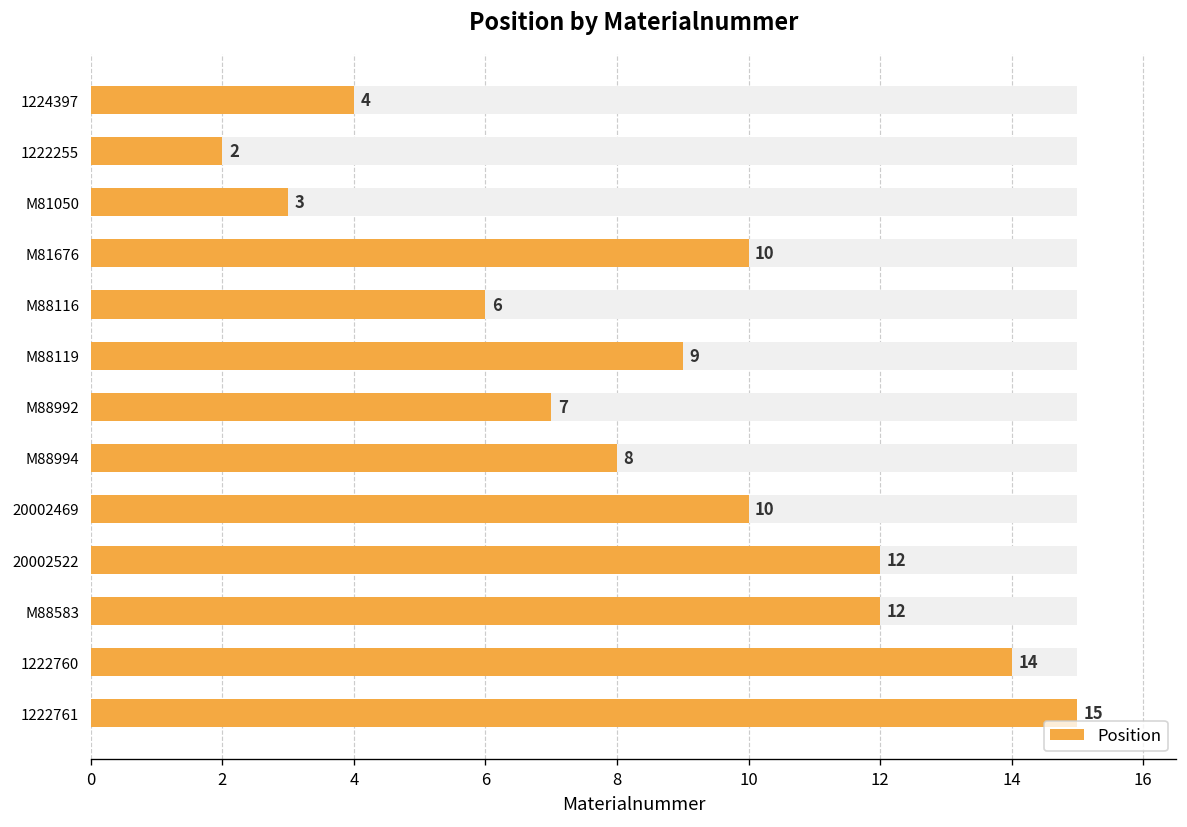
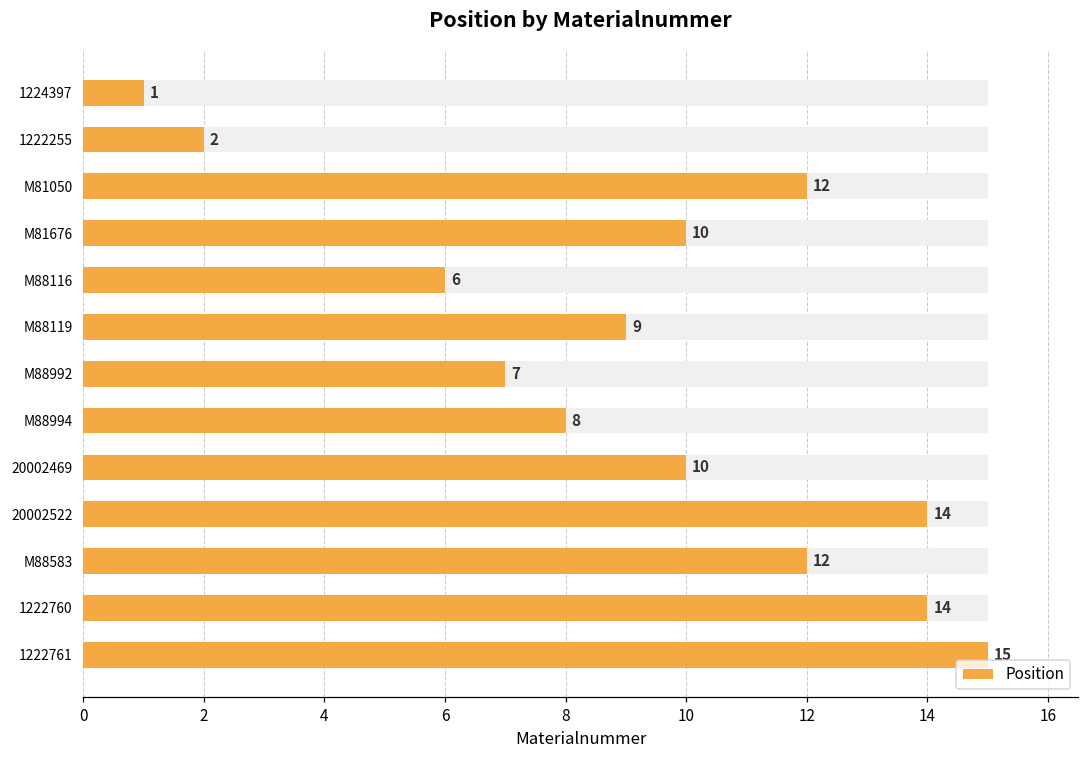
Position, 1224397: 4 -> 1
Position, M81050: 3 -> 12
Position, 20002522: 12 -> 14
